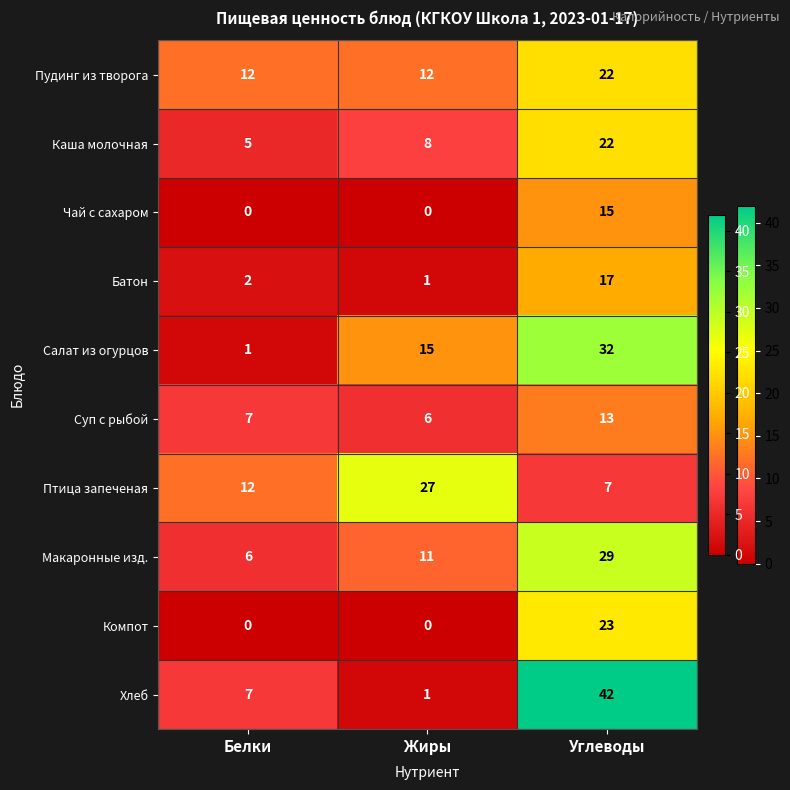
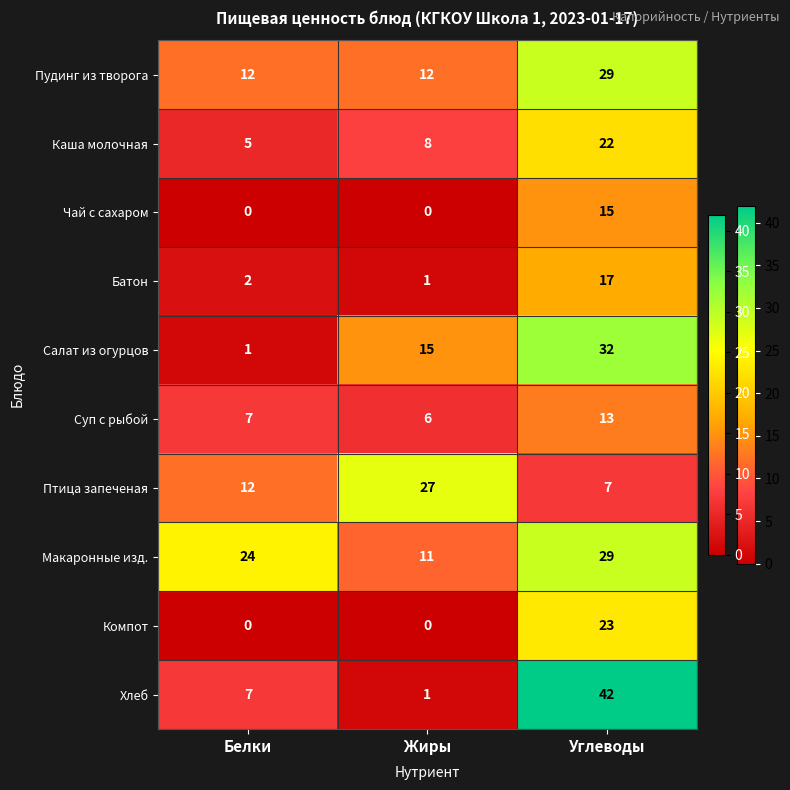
Пудинг из творога, Углеводы: 22 -> 29
Макаронные изд., Белки: 6 -> 24
